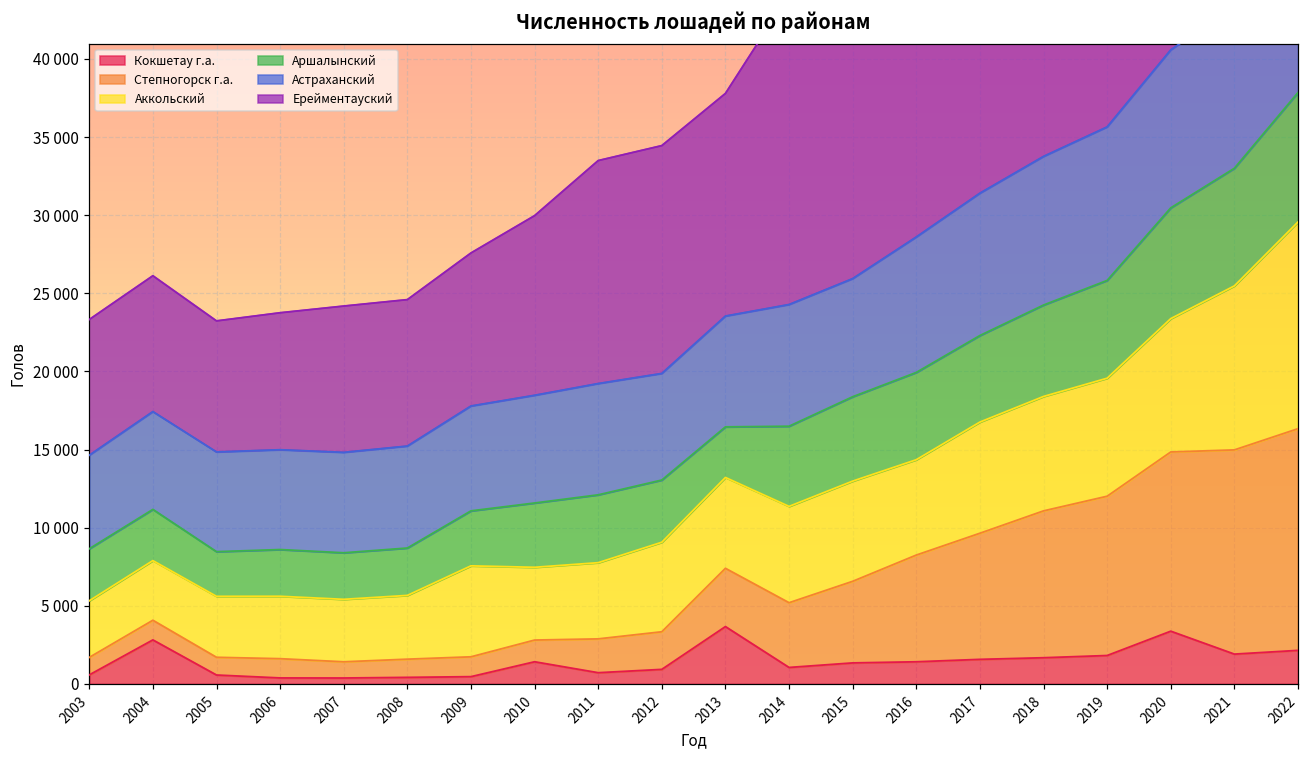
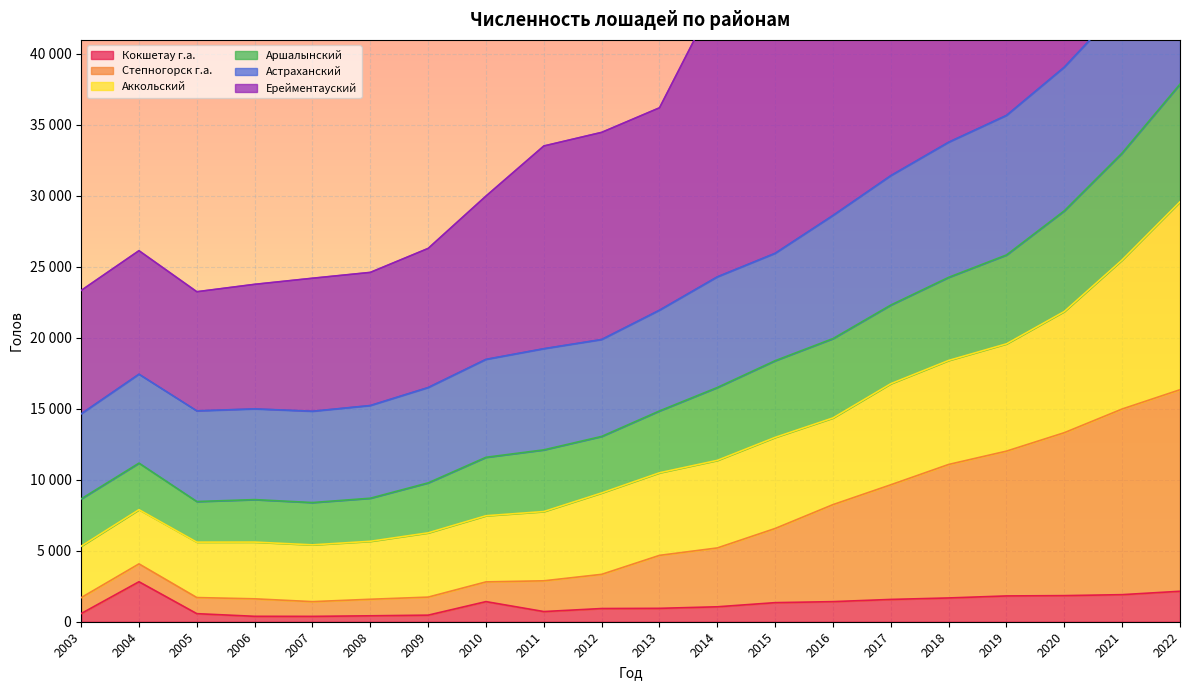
Аккольский, 2009: 5800 -> 4500
Кокшетау г.а., 2013: 3700 -> 900
Аршалынский, 2013: 3200 -> 4400
Кокшетау г.а., 2020: 3400 -> 1800
